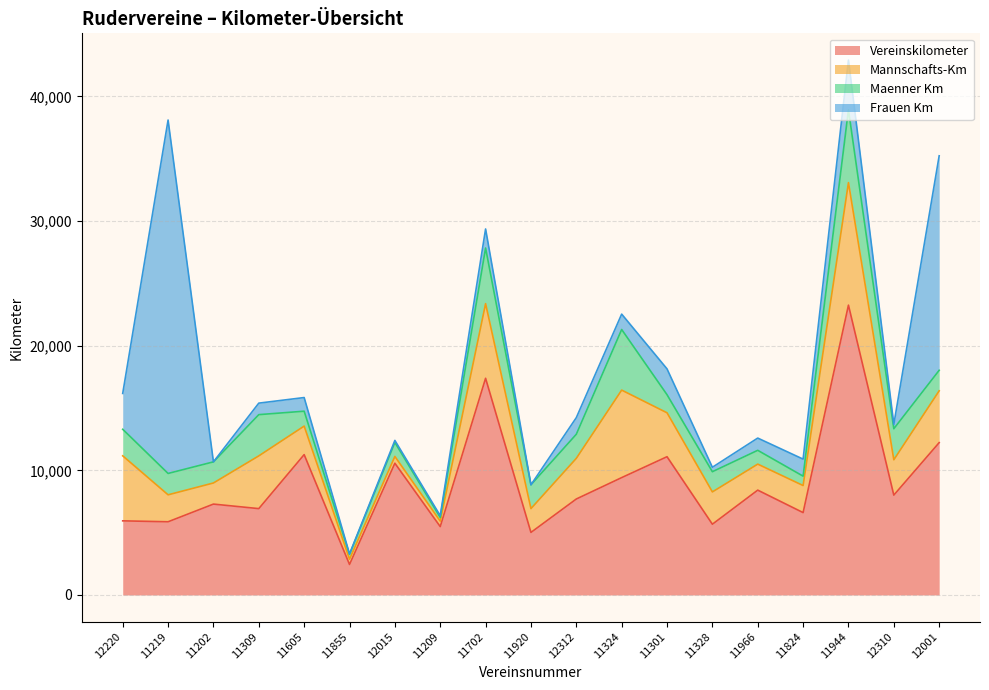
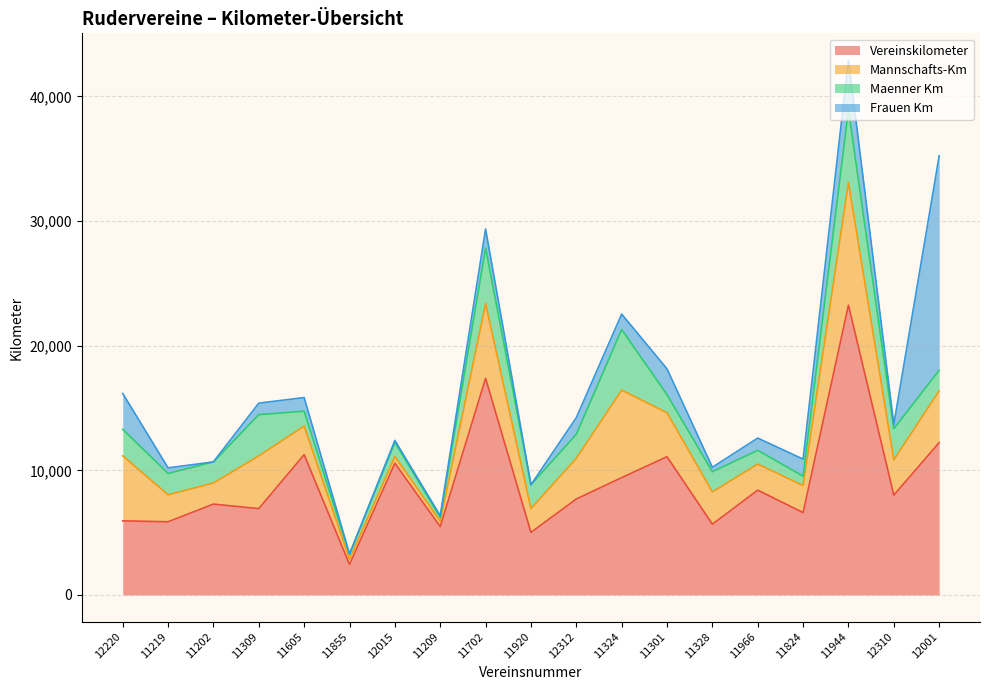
Frauen Km, 11219: 28,400 -> 400
